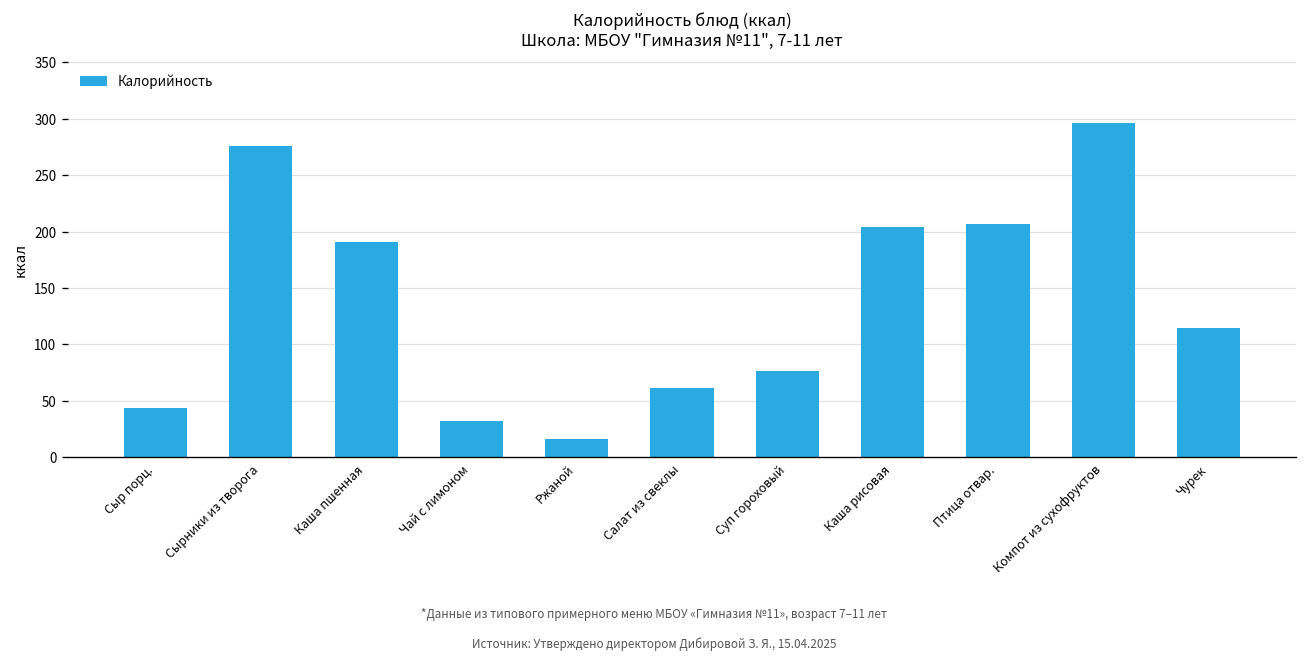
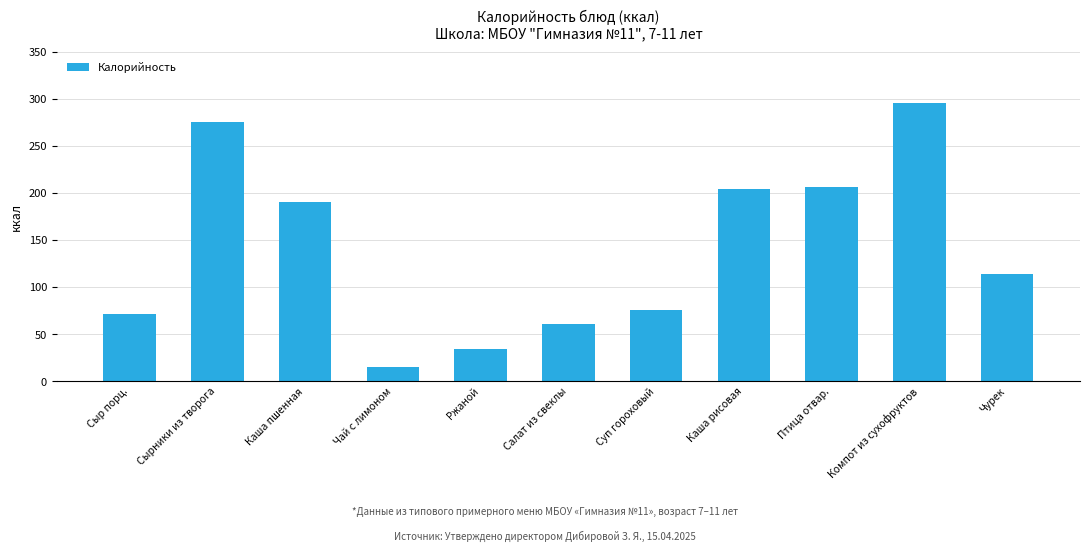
Сыр порц.: 40 -> 70
Чай с лимоном: 30 -> 20
Ржаной: 20 -> 30
